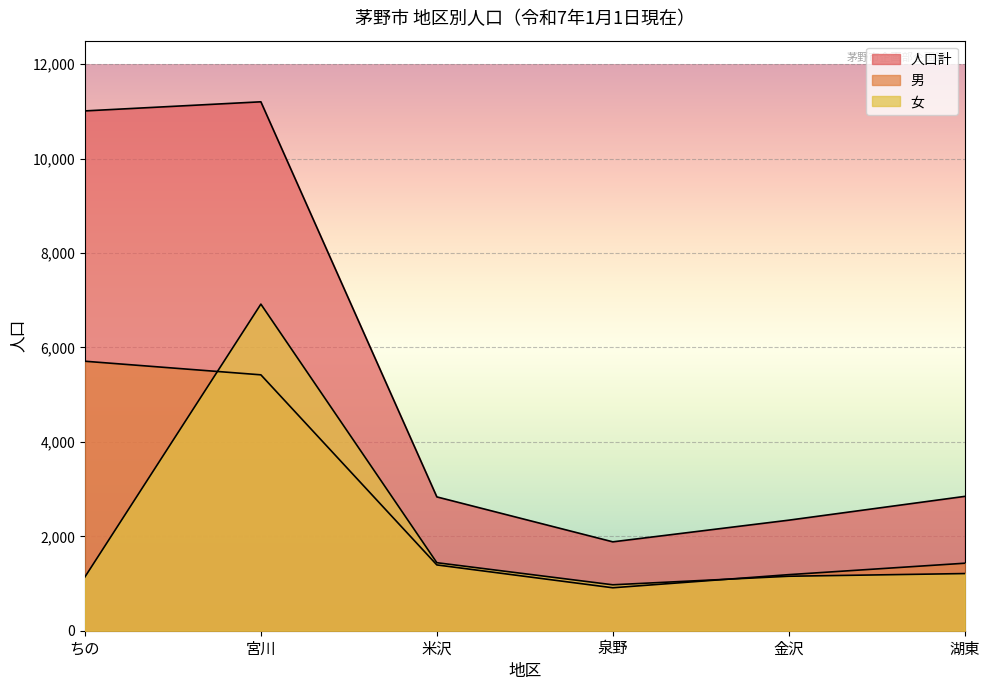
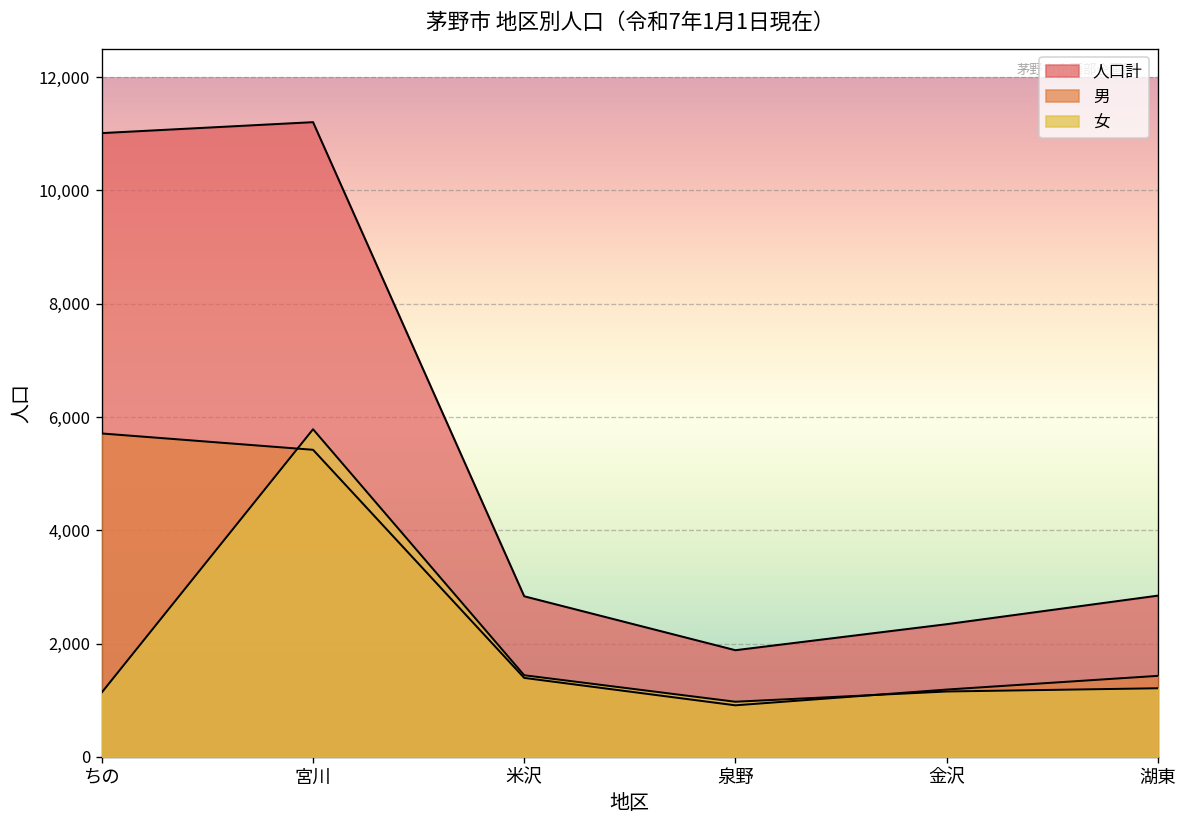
女, 宮川: 6,900 -> 5,800
